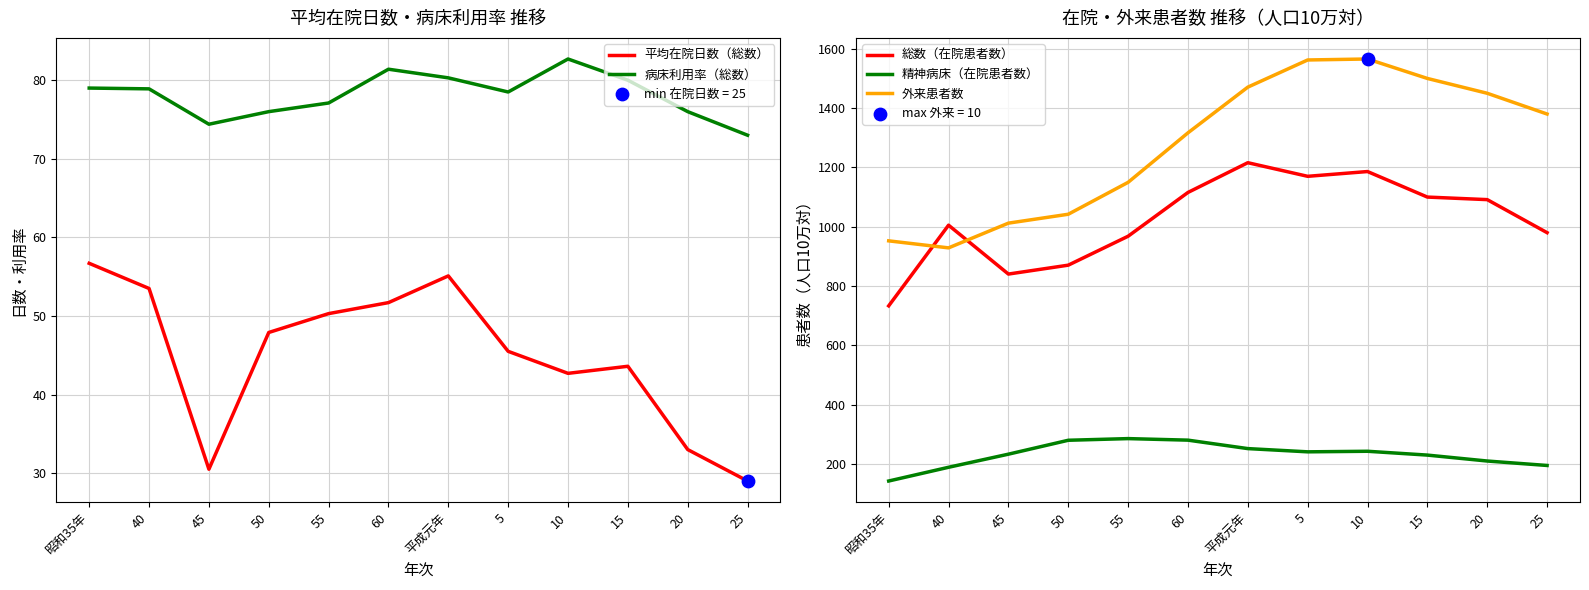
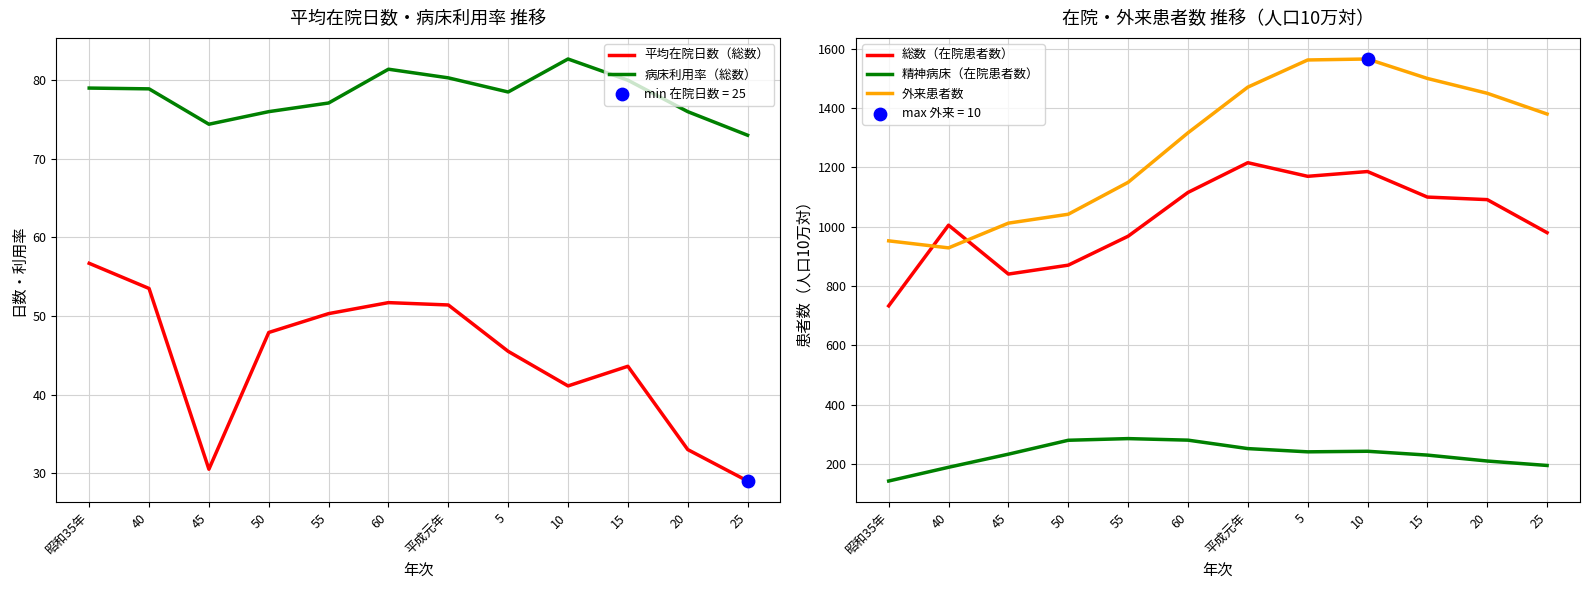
平均在院日数・病床利用率 推移, 平均在院日数（総数）, 平成元年: 55 -> 51
平均在院日数・病床利用率 推移, 平均在院日数（総数）, 10: 43 -> 41
